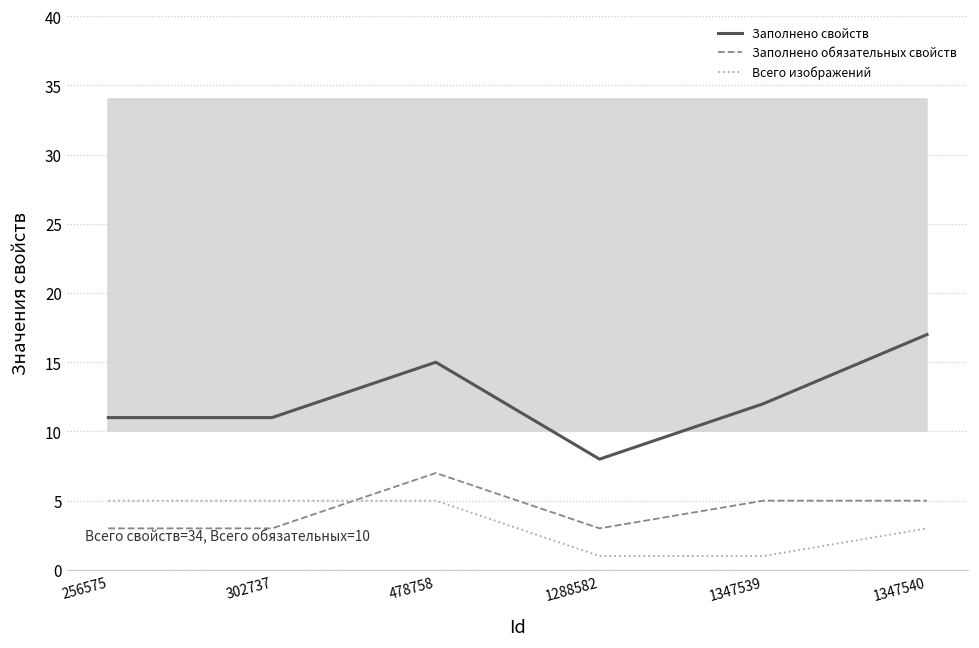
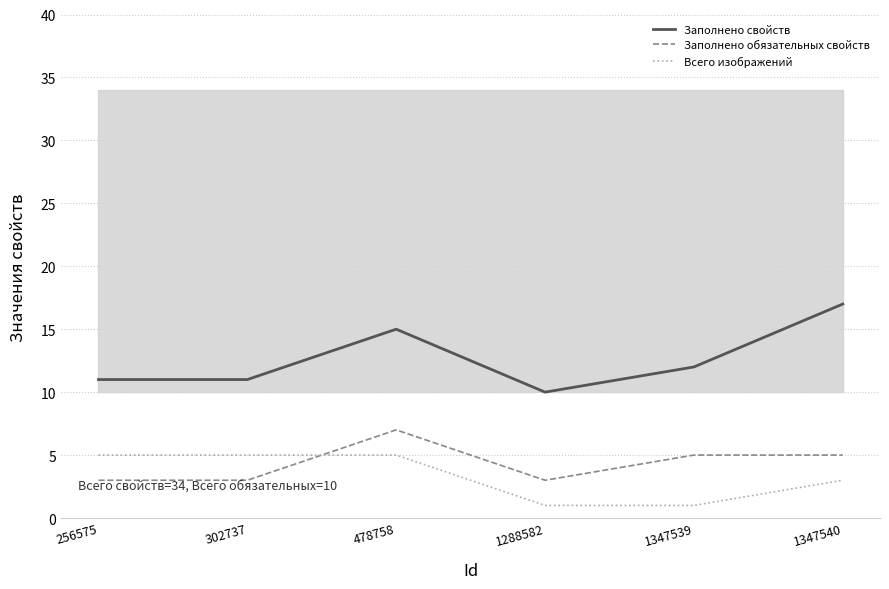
Заполнено свойств, 1288582: 8 -> 10
